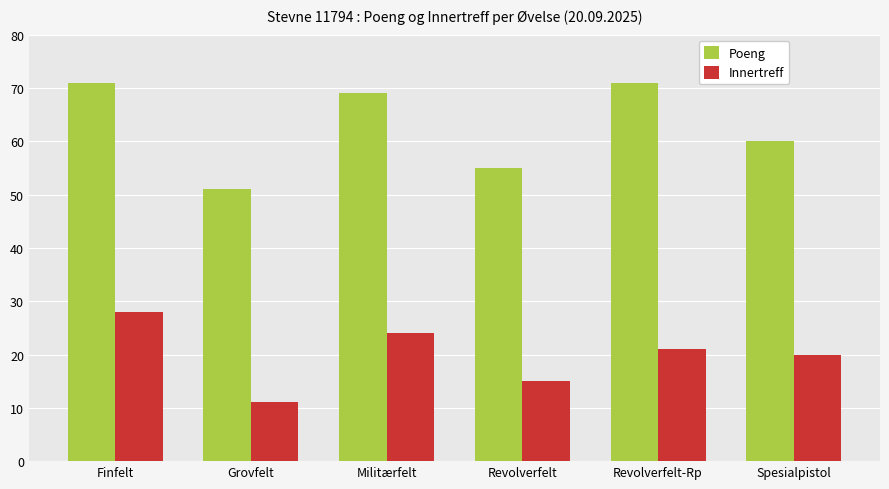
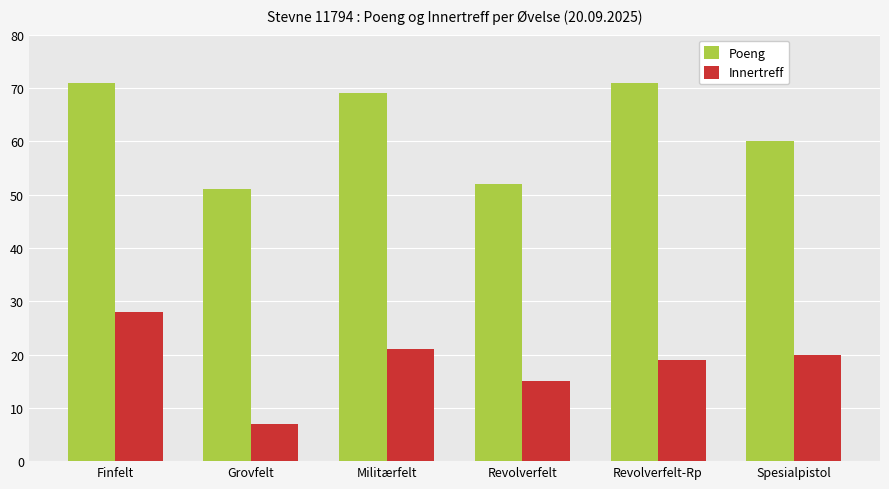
Innertreff, Grovfelt: 11 -> 7
Innertreff, Militærfelt: 24 -> 21
Poeng, Revolverfelt: 55 -> 52
Innertreff, Revolverfelt-Rp: 21 -> 19
